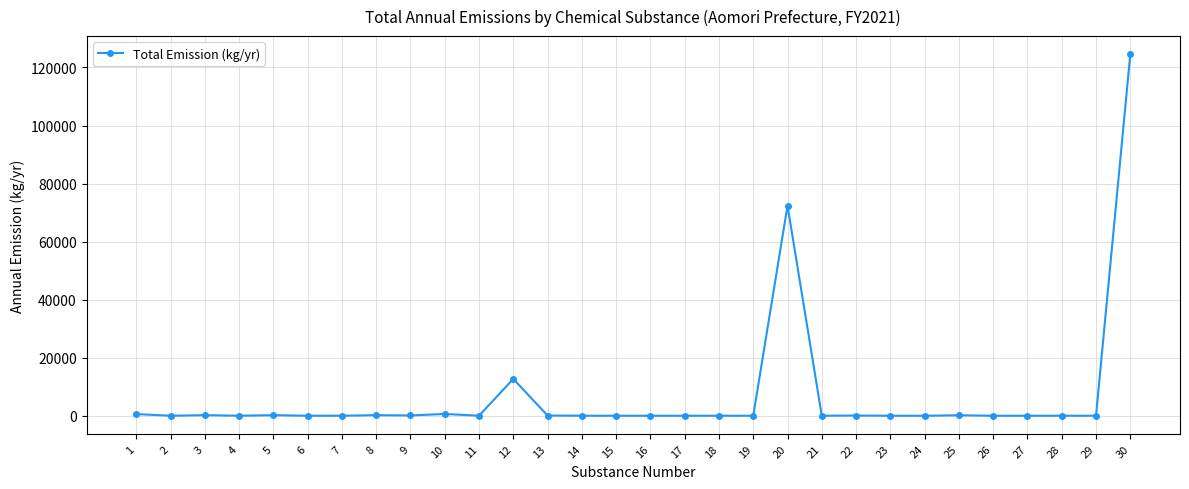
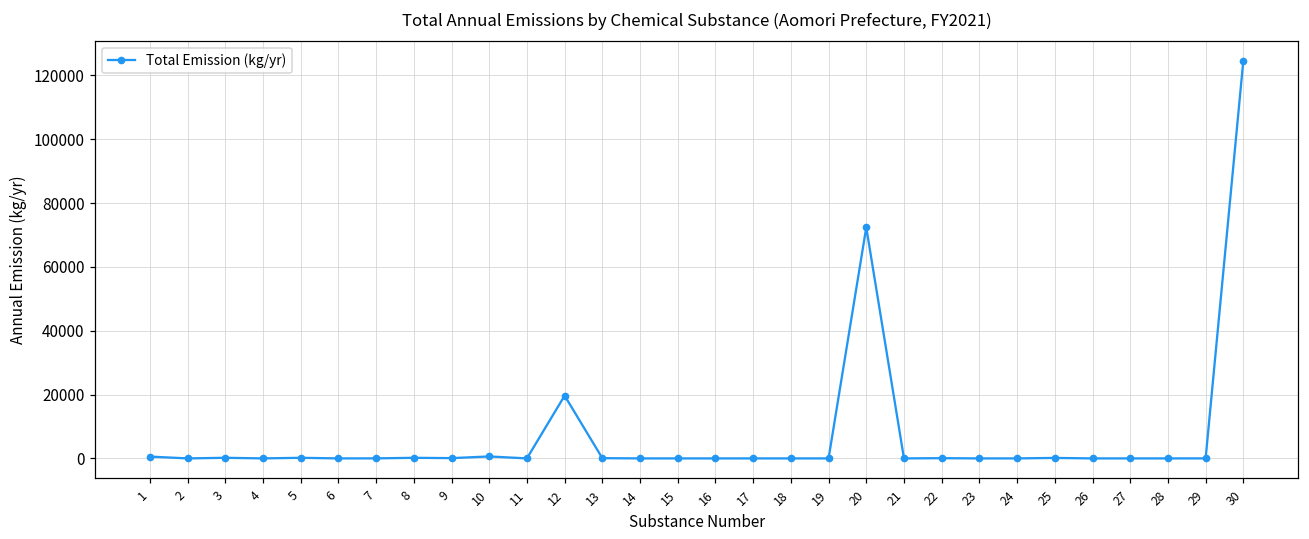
12: 13000 -> 20000
